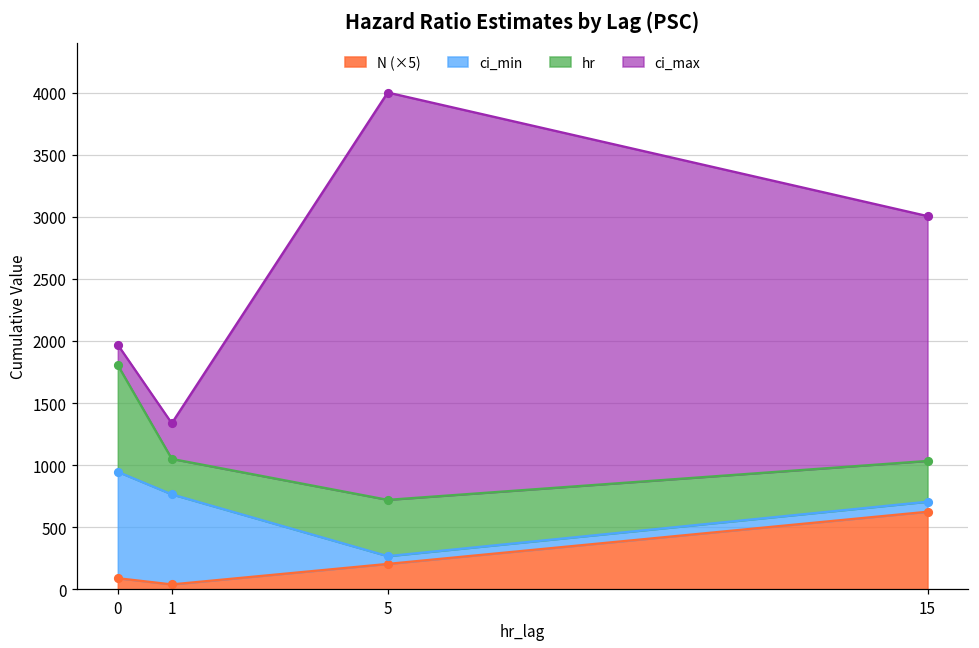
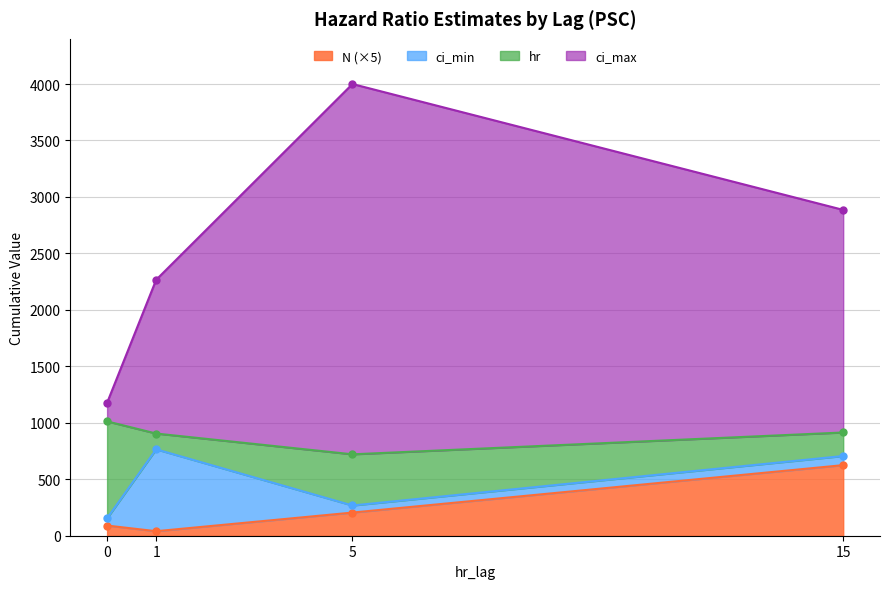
ci_min, 0: 860 -> 60
hr, 1: 290 -> 140
ci_max, 1: 290 -> 1360
hr, 15: 330 -> 210
